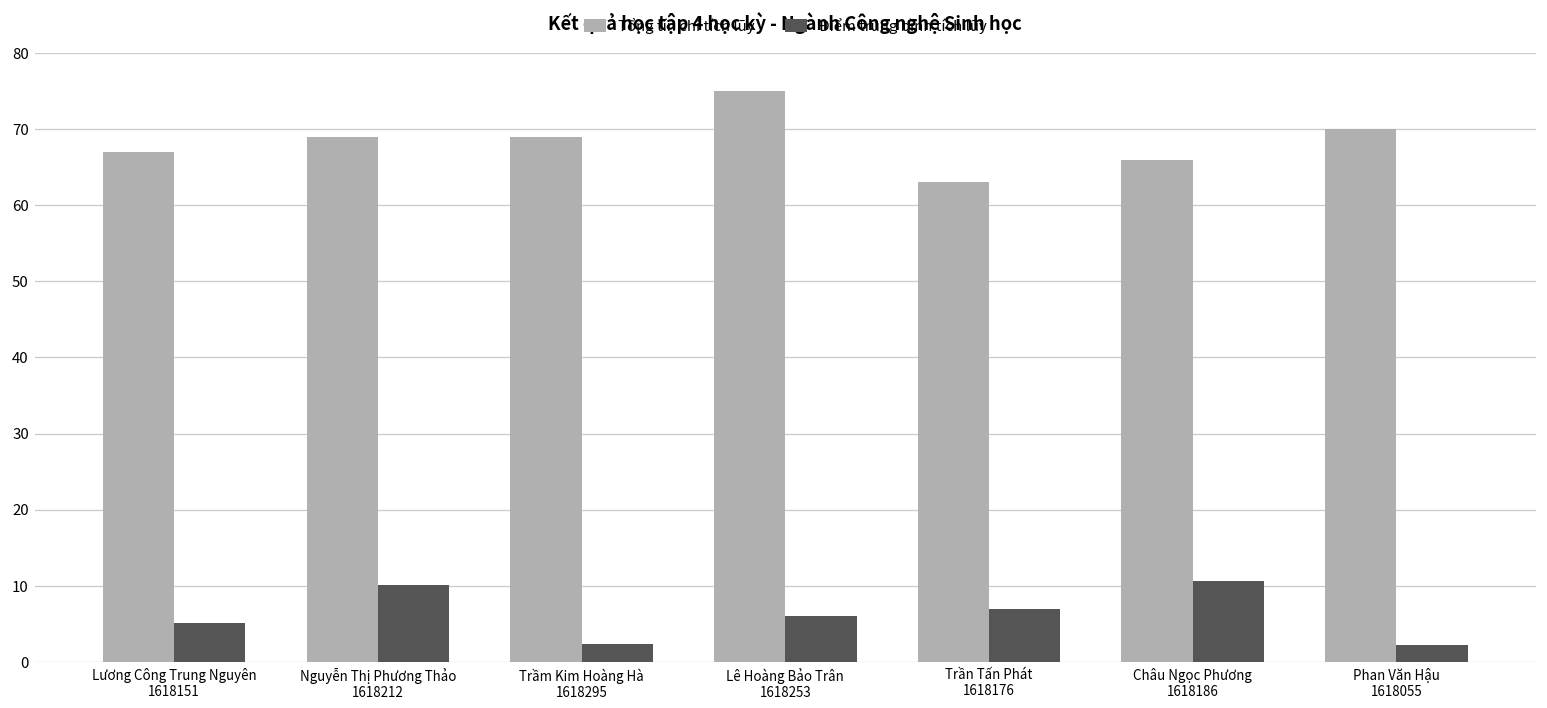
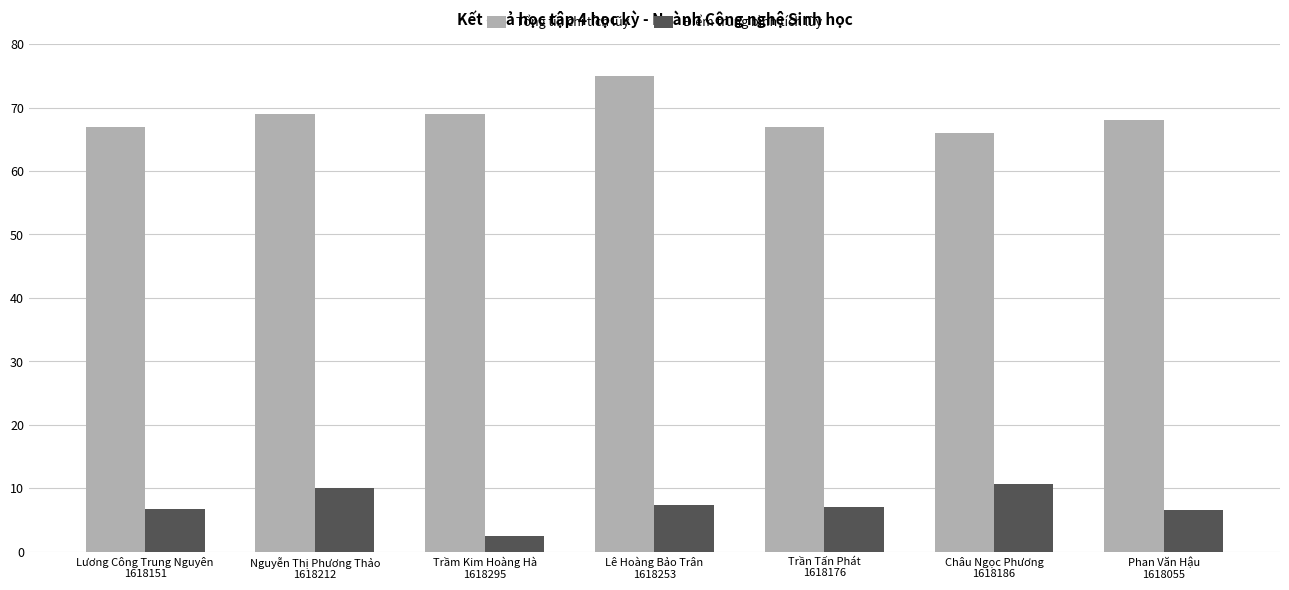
Điểm trung bình tích lũy, Lương Công Trung Nguyên 1618151: 5 -> 7
Điểm trung bình tích lũy, Lê Hoàng Bảo Trân 1618253: 6 -> 7
Tổng tín chỉ tích lũy, Trần Tấn Phát 1618176: 63 -> 67
Tổng tín chỉ tích lũy, Phan Văn Hậu 1618055: 70 -> 68
Điểm trung bình tích lũy, Phan Văn Hậu 1618055: 2 -> 7
